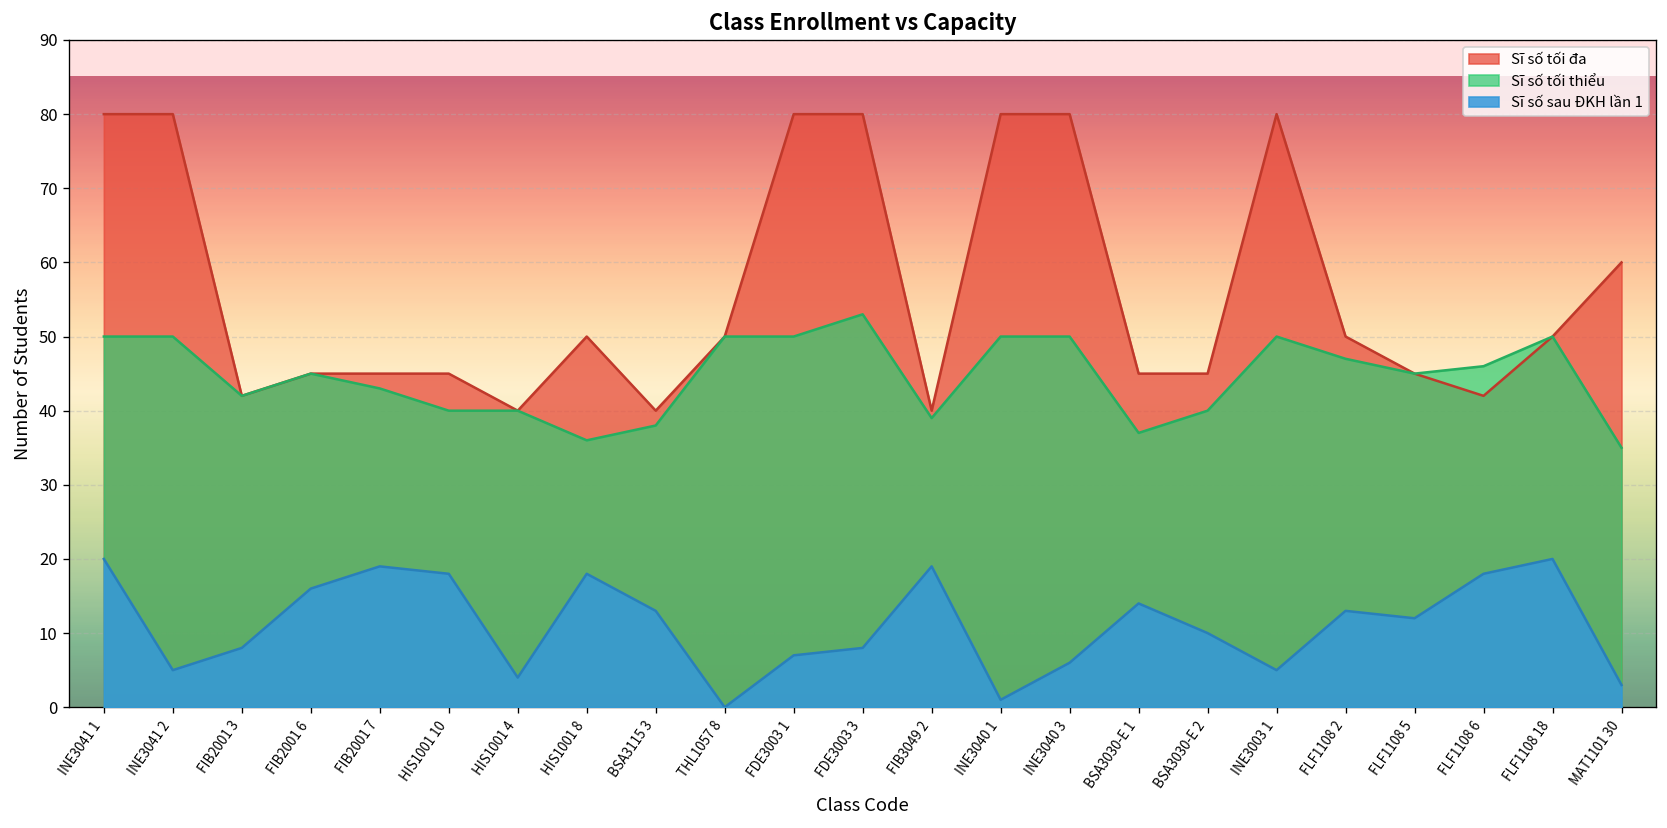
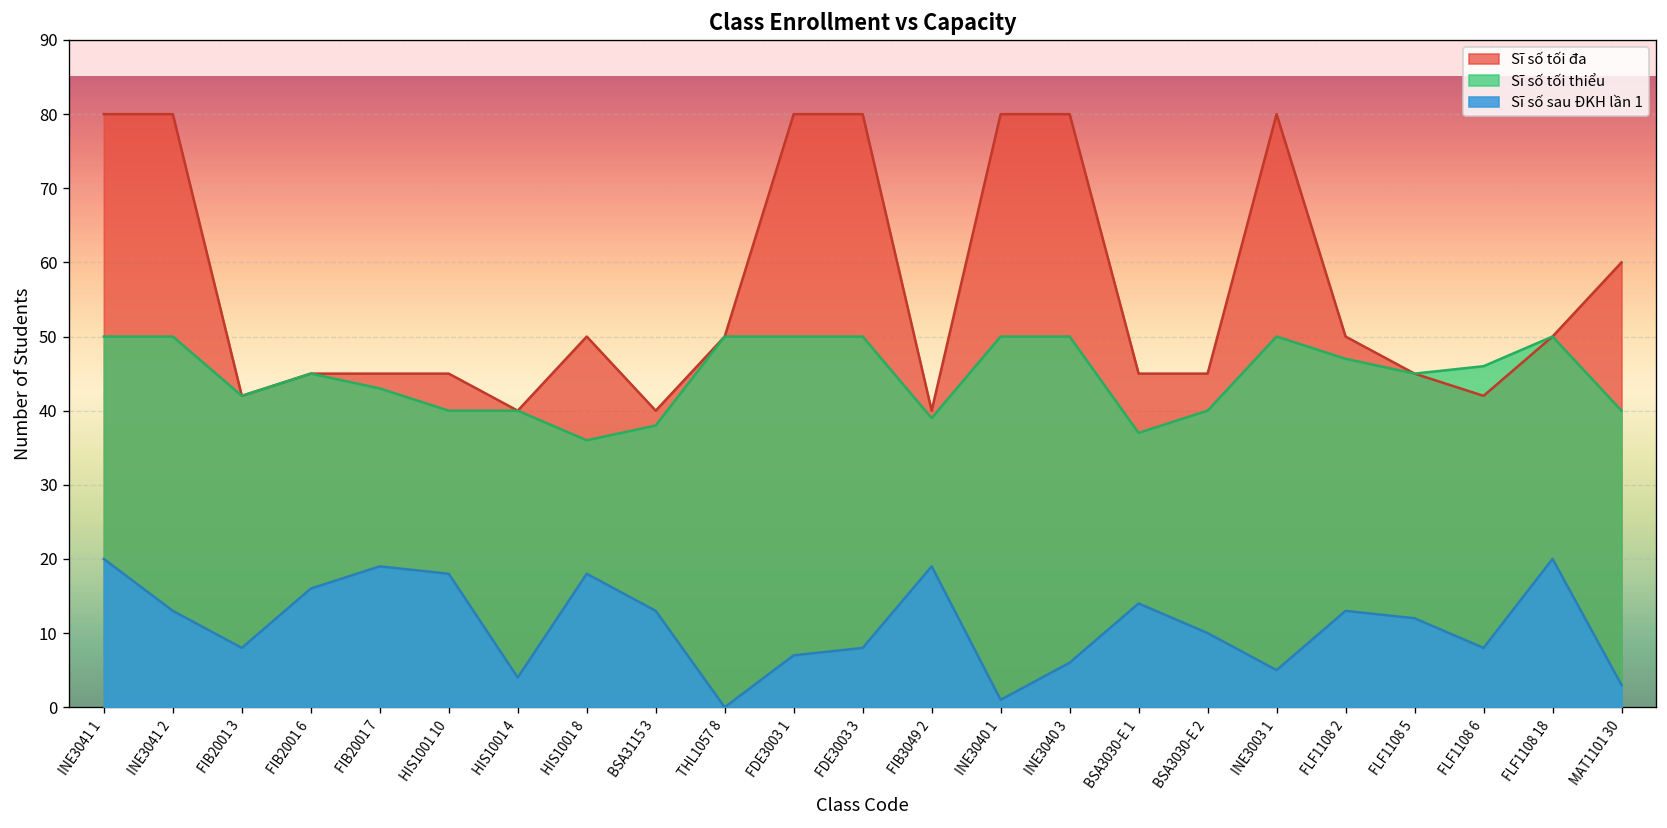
Sĩ số sau ĐKH lần 1, INE3041 2: 5 -> 13
Sĩ số tối thiểu, FDE3003 3: 53 -> 50
Sĩ số sau ĐKH lần 1, FLF1108 6: 18 -> 8
Sĩ số tối thiểu, MAT1101 30: 35 -> 40
